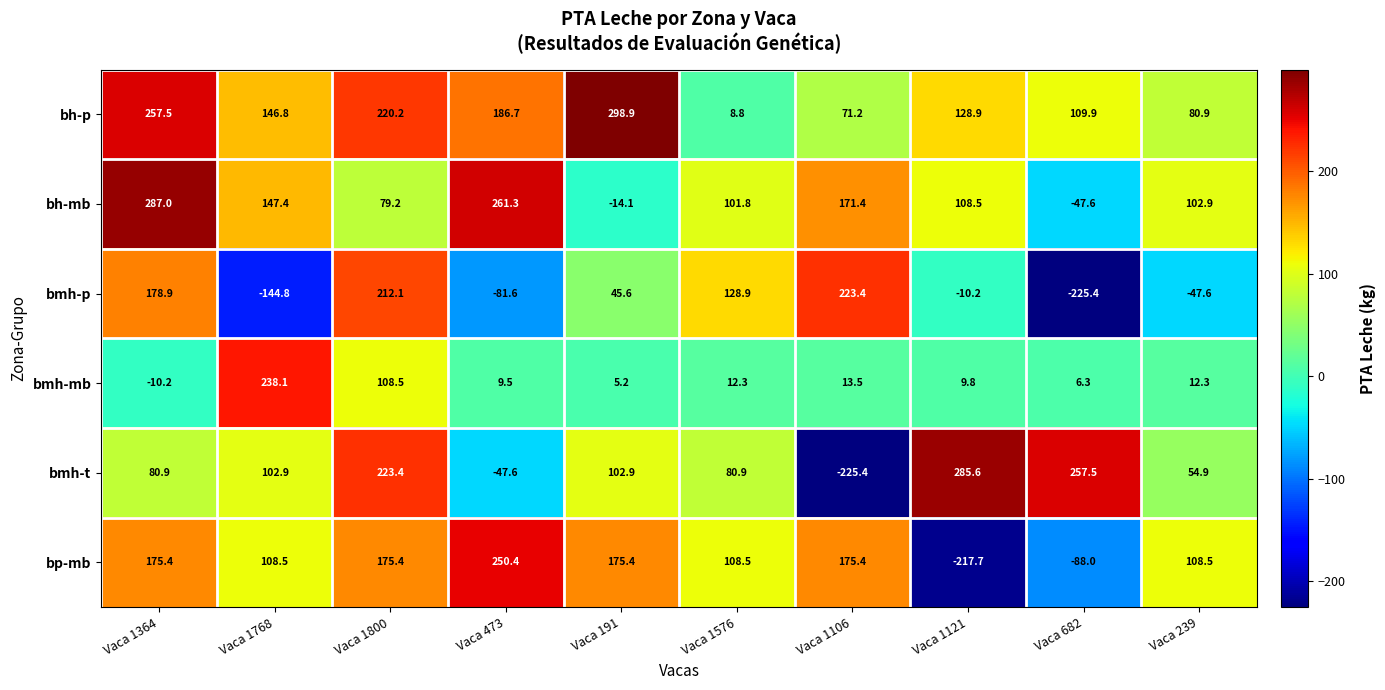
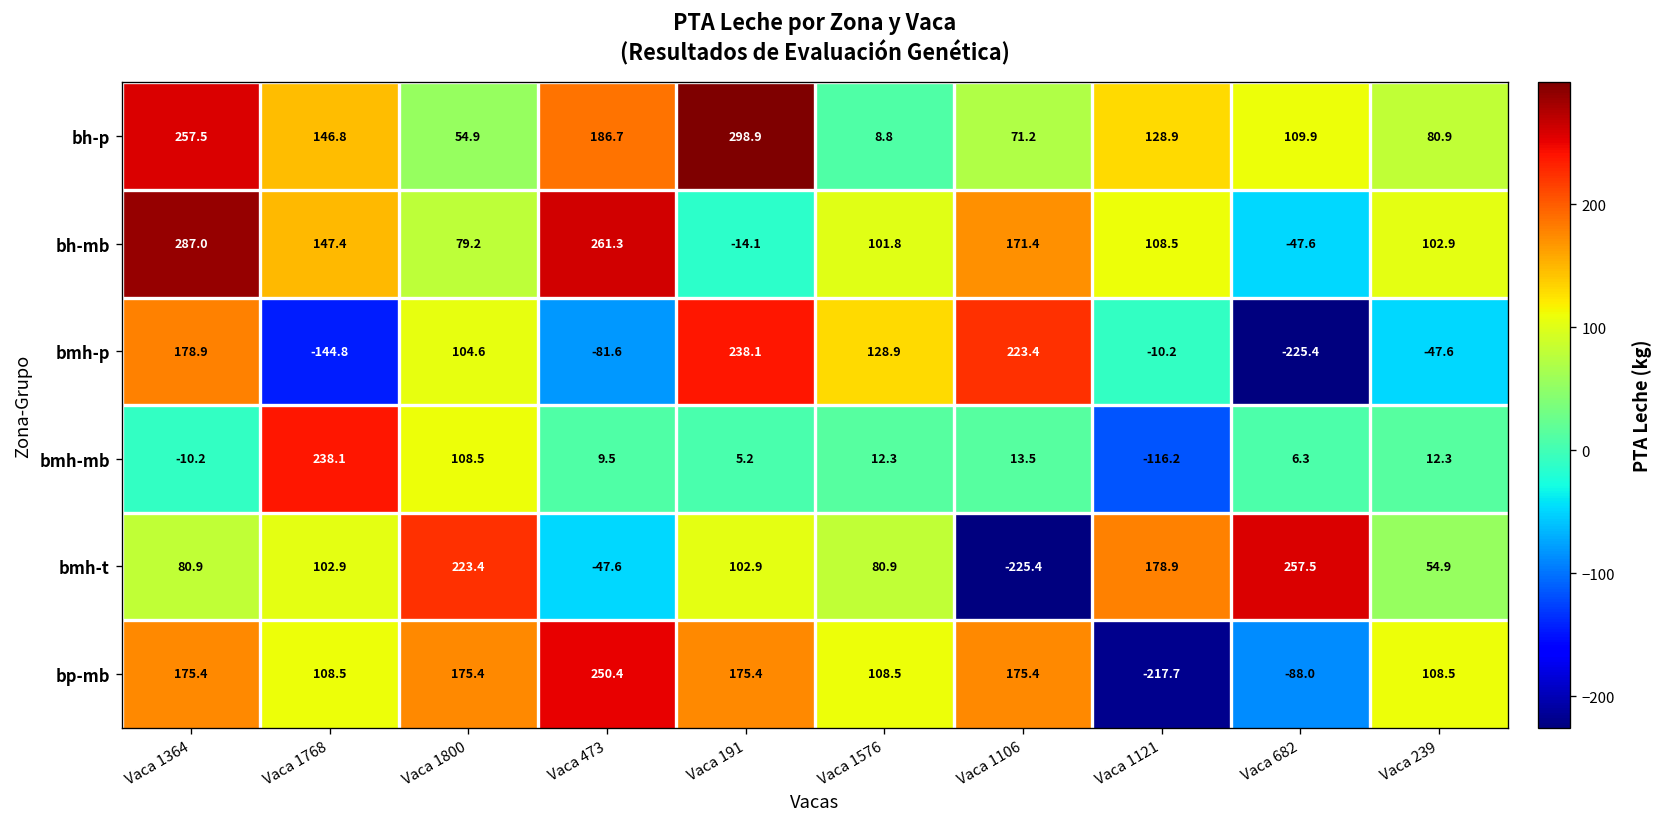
bh-p, Vaca 1800: 220.2 -> 54.9
bmh-p, Vaca 1800: 212.1 -> 104.6
bmh-p, Vaca 191: 45.6 -> 238.1
bmh-mb, Vaca 1121: 9.8 -> -116.2
bmh-t, Vaca 1121: 285.6 -> 178.9
